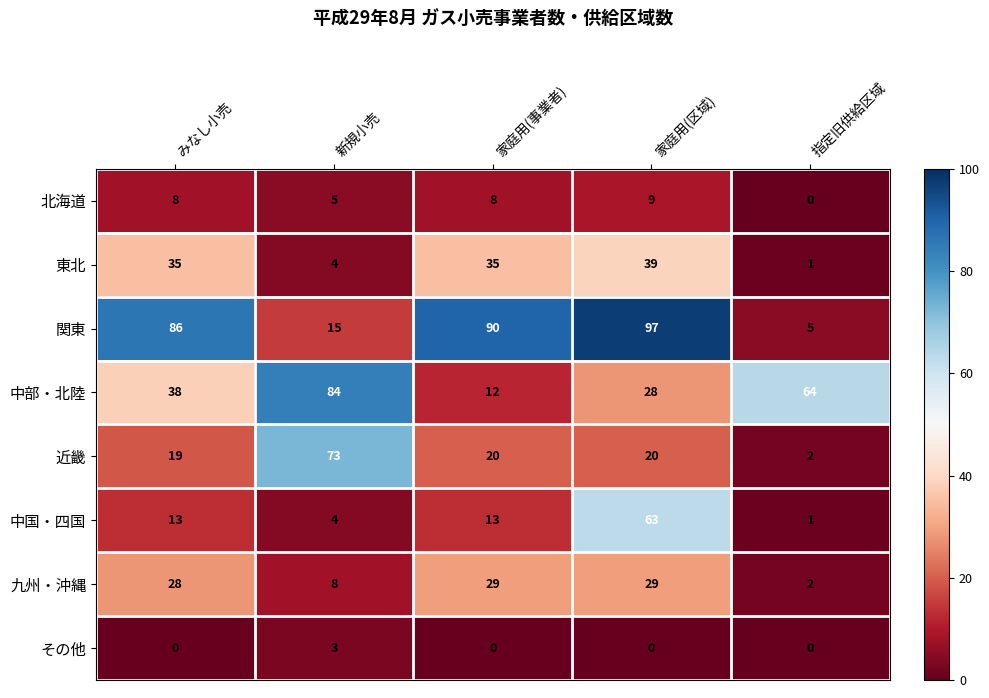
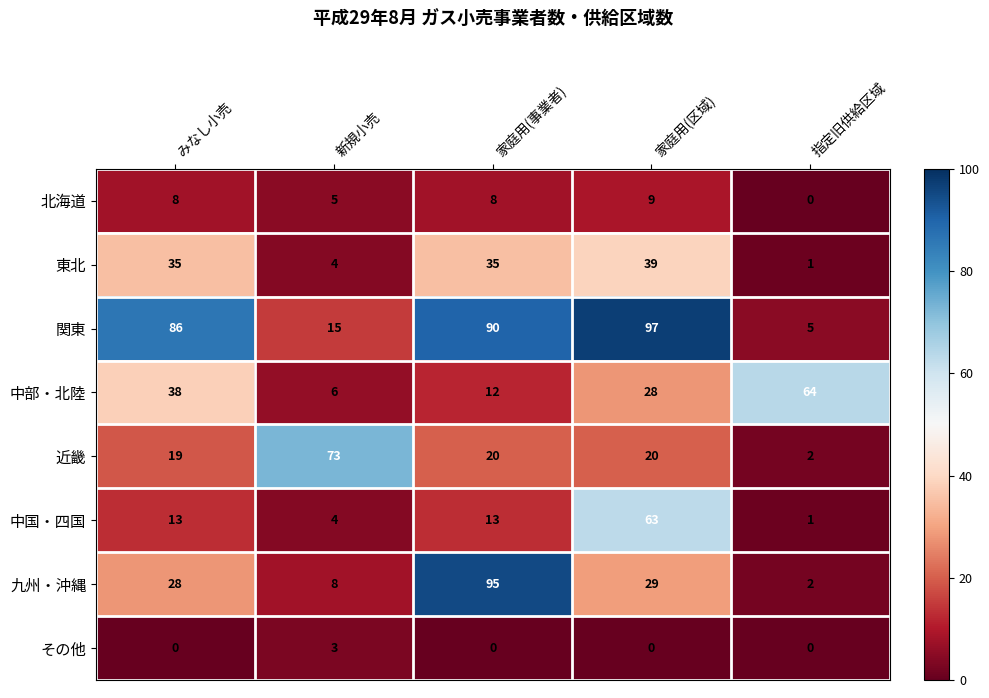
中部・北陸, 新規小売: 84 -> 6
九州・沖縄, 家庭用(事業者): 29 -> 95
